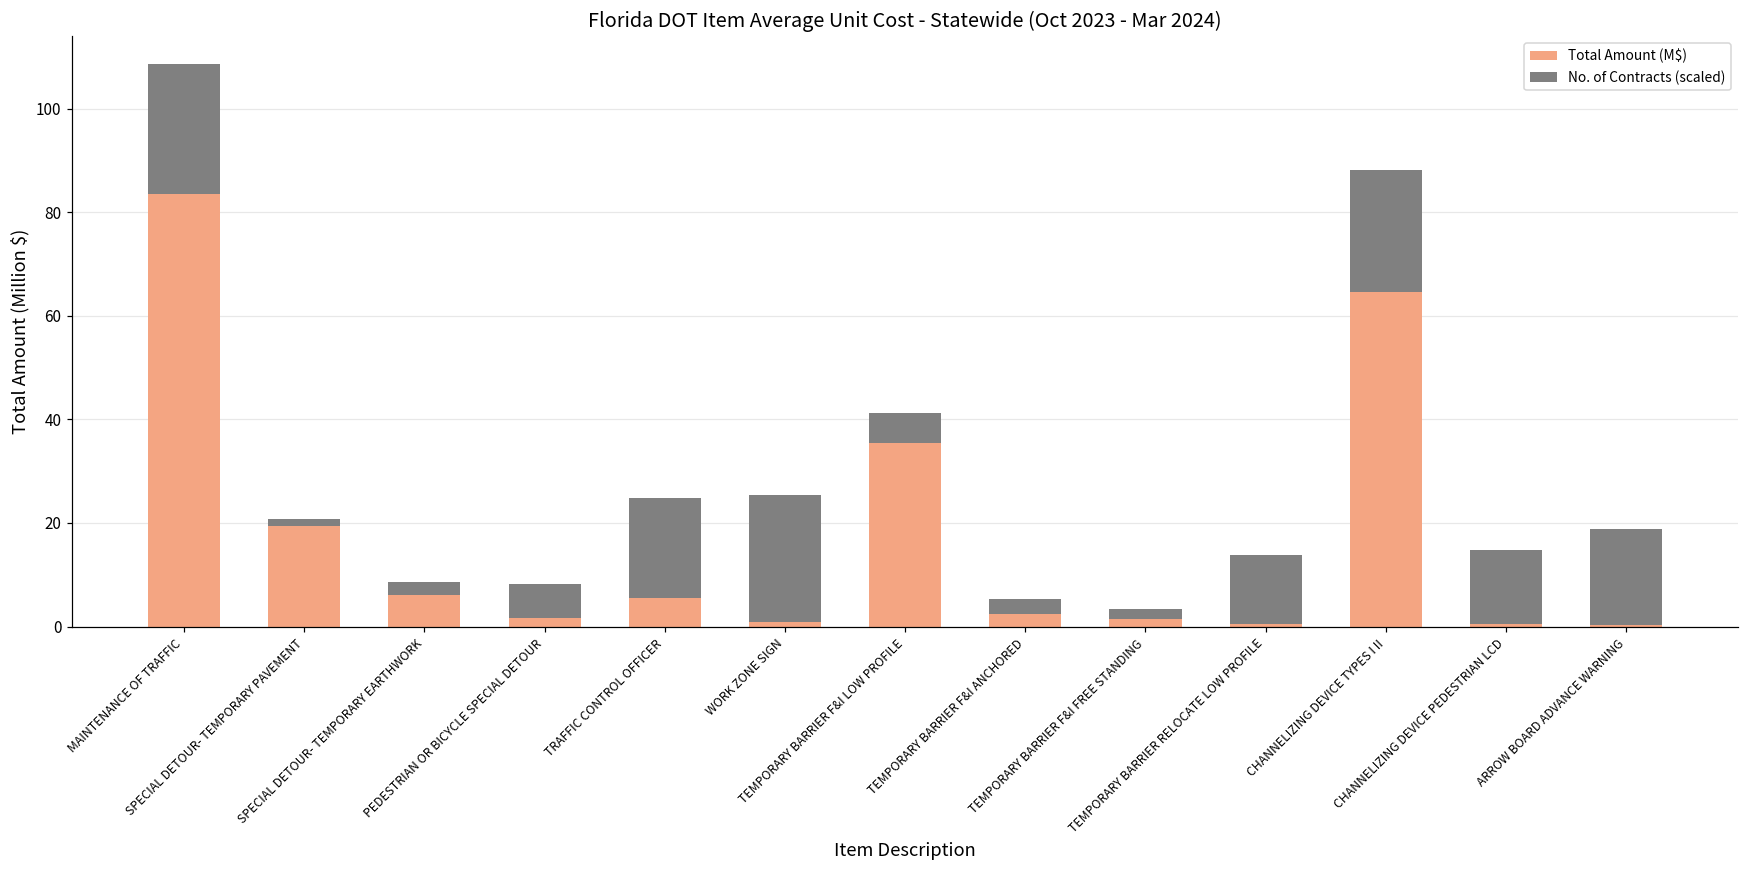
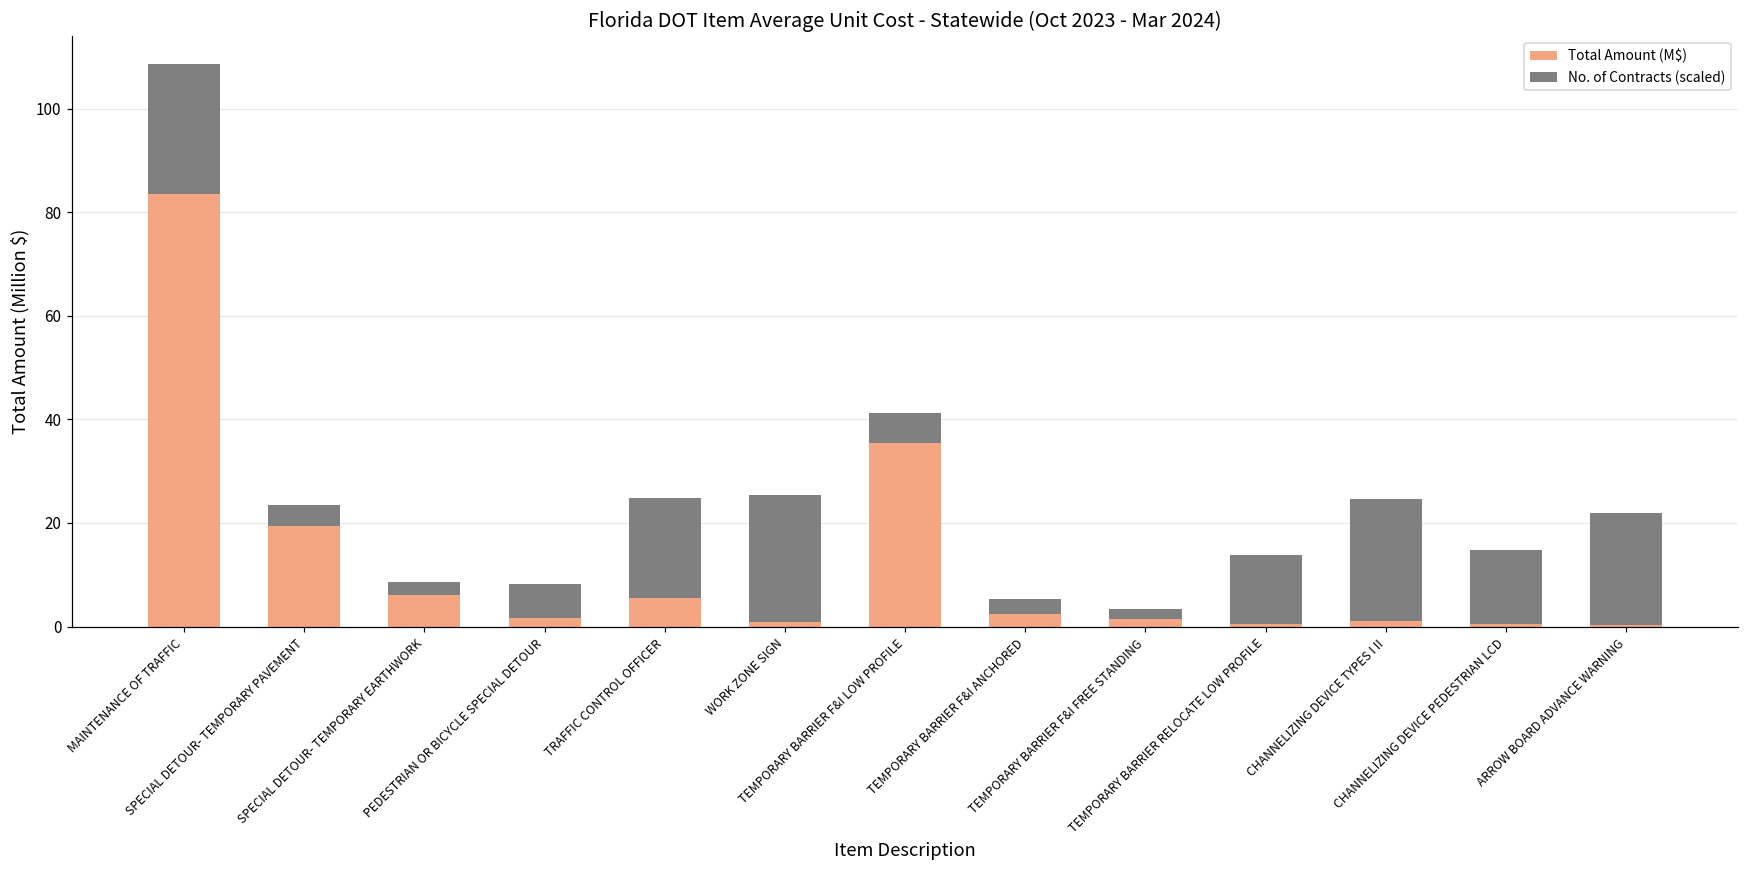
No. of Contracts (scaled), SPECIAL DETOUR- TEMPORARY PAVEMENT: 1 -> 4
Total Amount (M$), CHANNELIZING DEVICE TYPES I II: 65 -> 1
No. of Contracts (scaled), ARROW BOARD ADVANCE WARNING: 19 -> 22
